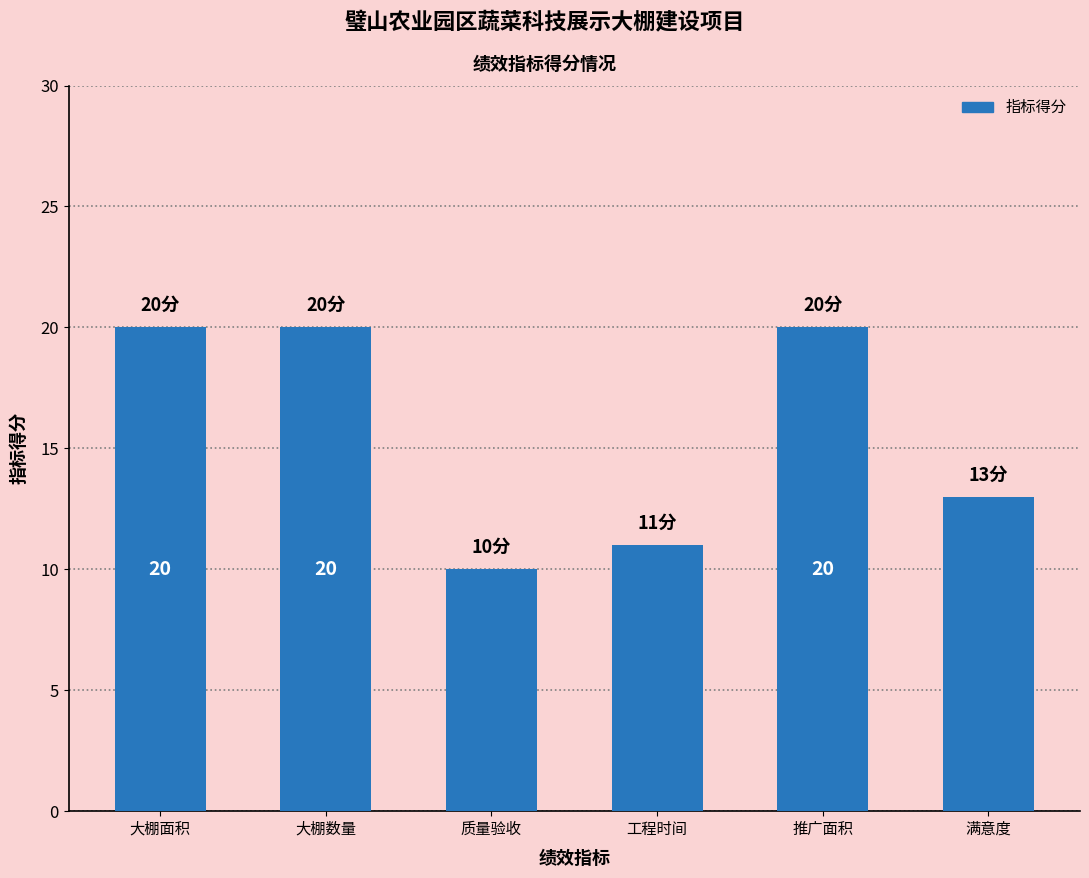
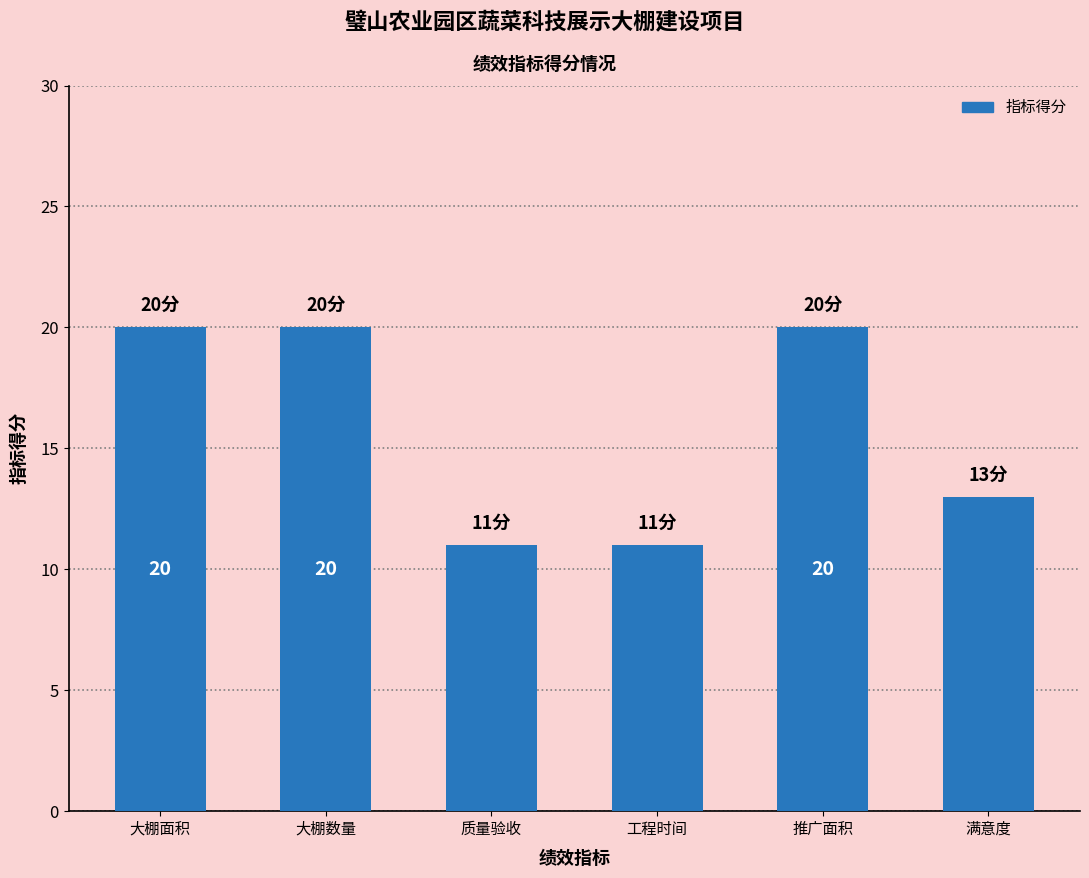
质量验收: 10分 -> 11分
